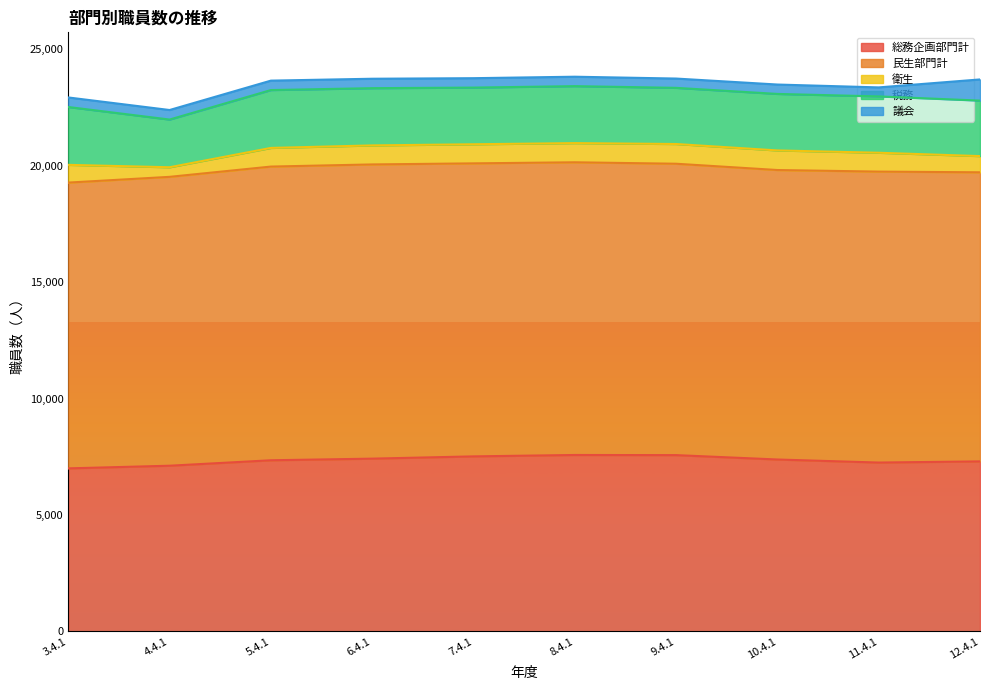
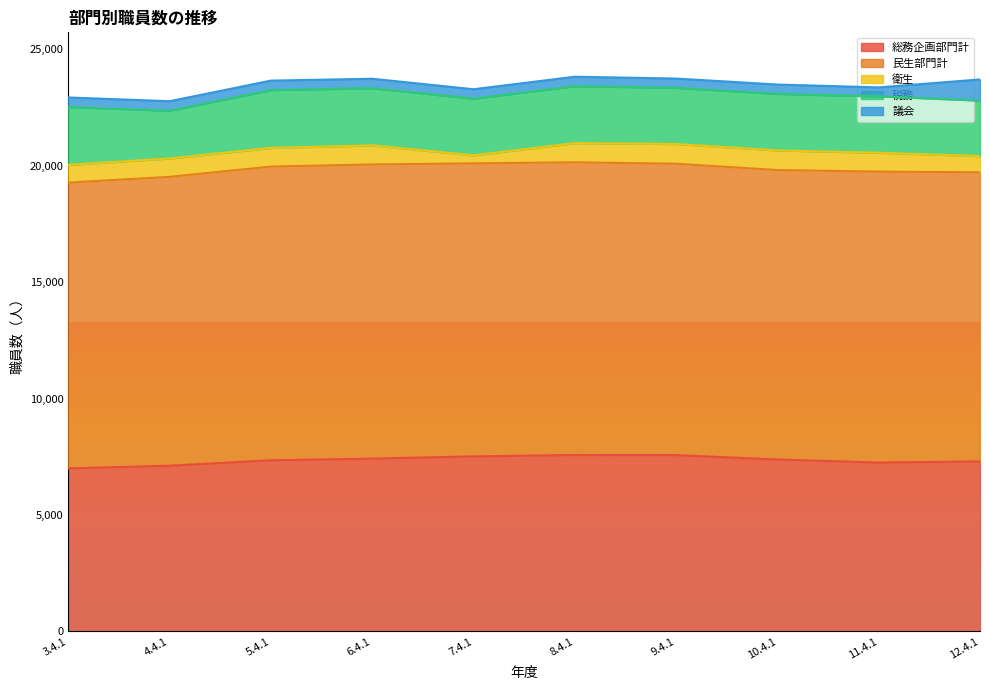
衛生, 4.4.1: 400 -> 800
衛生, 7.4.1: 800 -> 300
